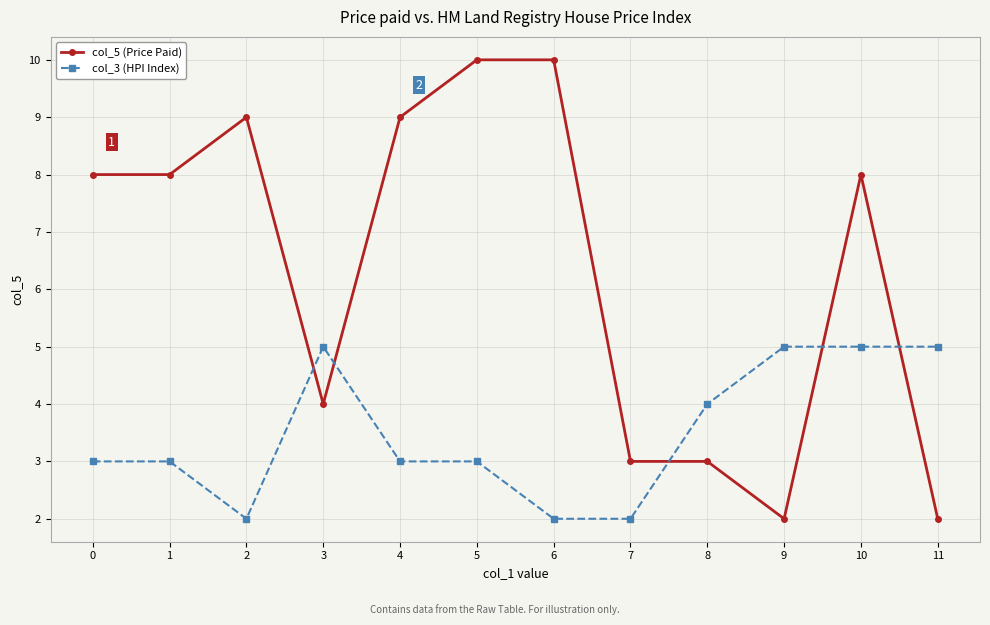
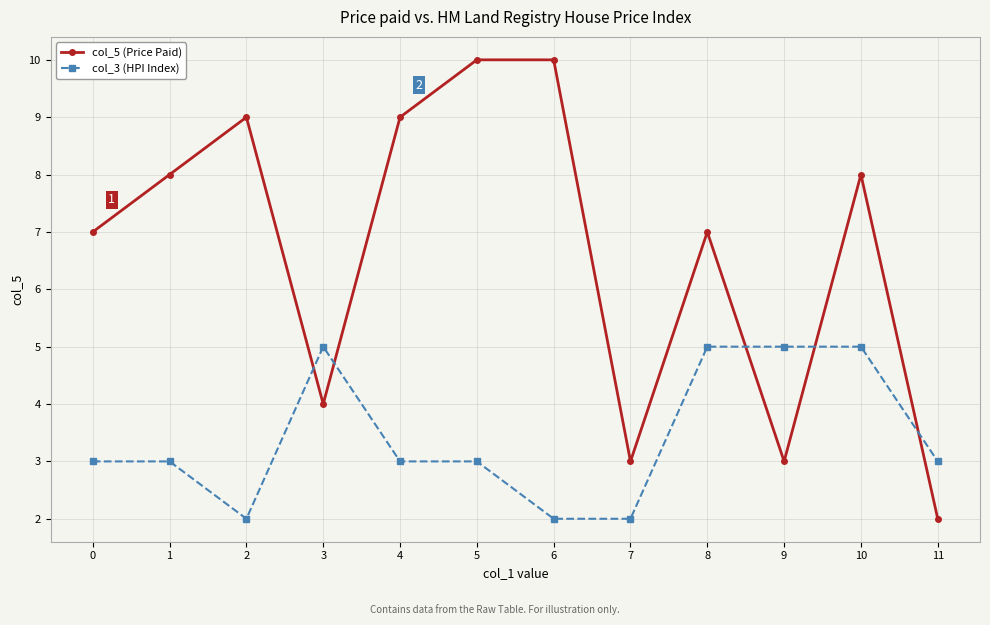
col_5 (Price Paid), 0: 8 -> 7
col_5 (Price Paid), 8: 3 -> 7
col_3 (HPI Index), 8: 4 -> 5
col_5 (Price Paid), 9: 2 -> 3
col_3 (HPI Index), 11: 5 -> 3
